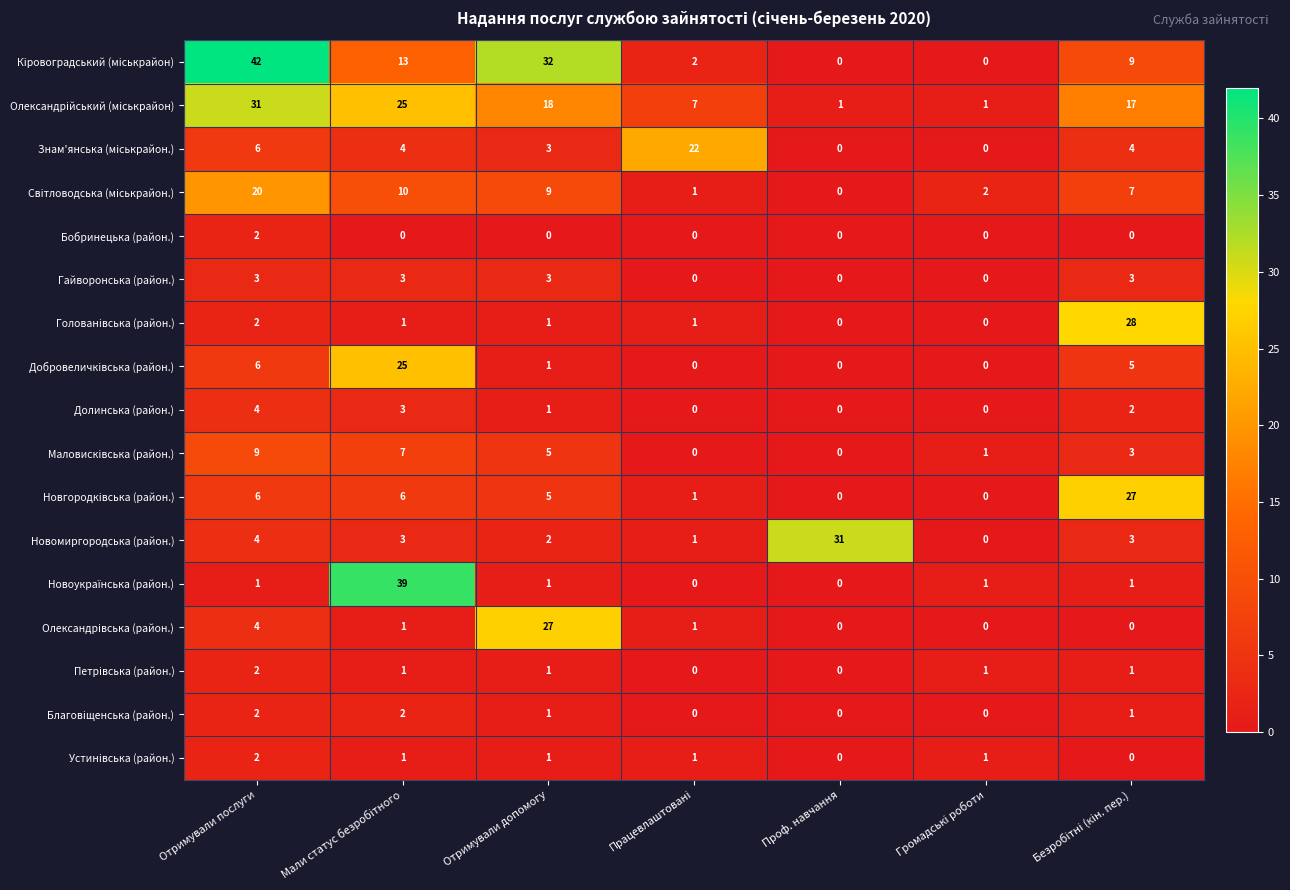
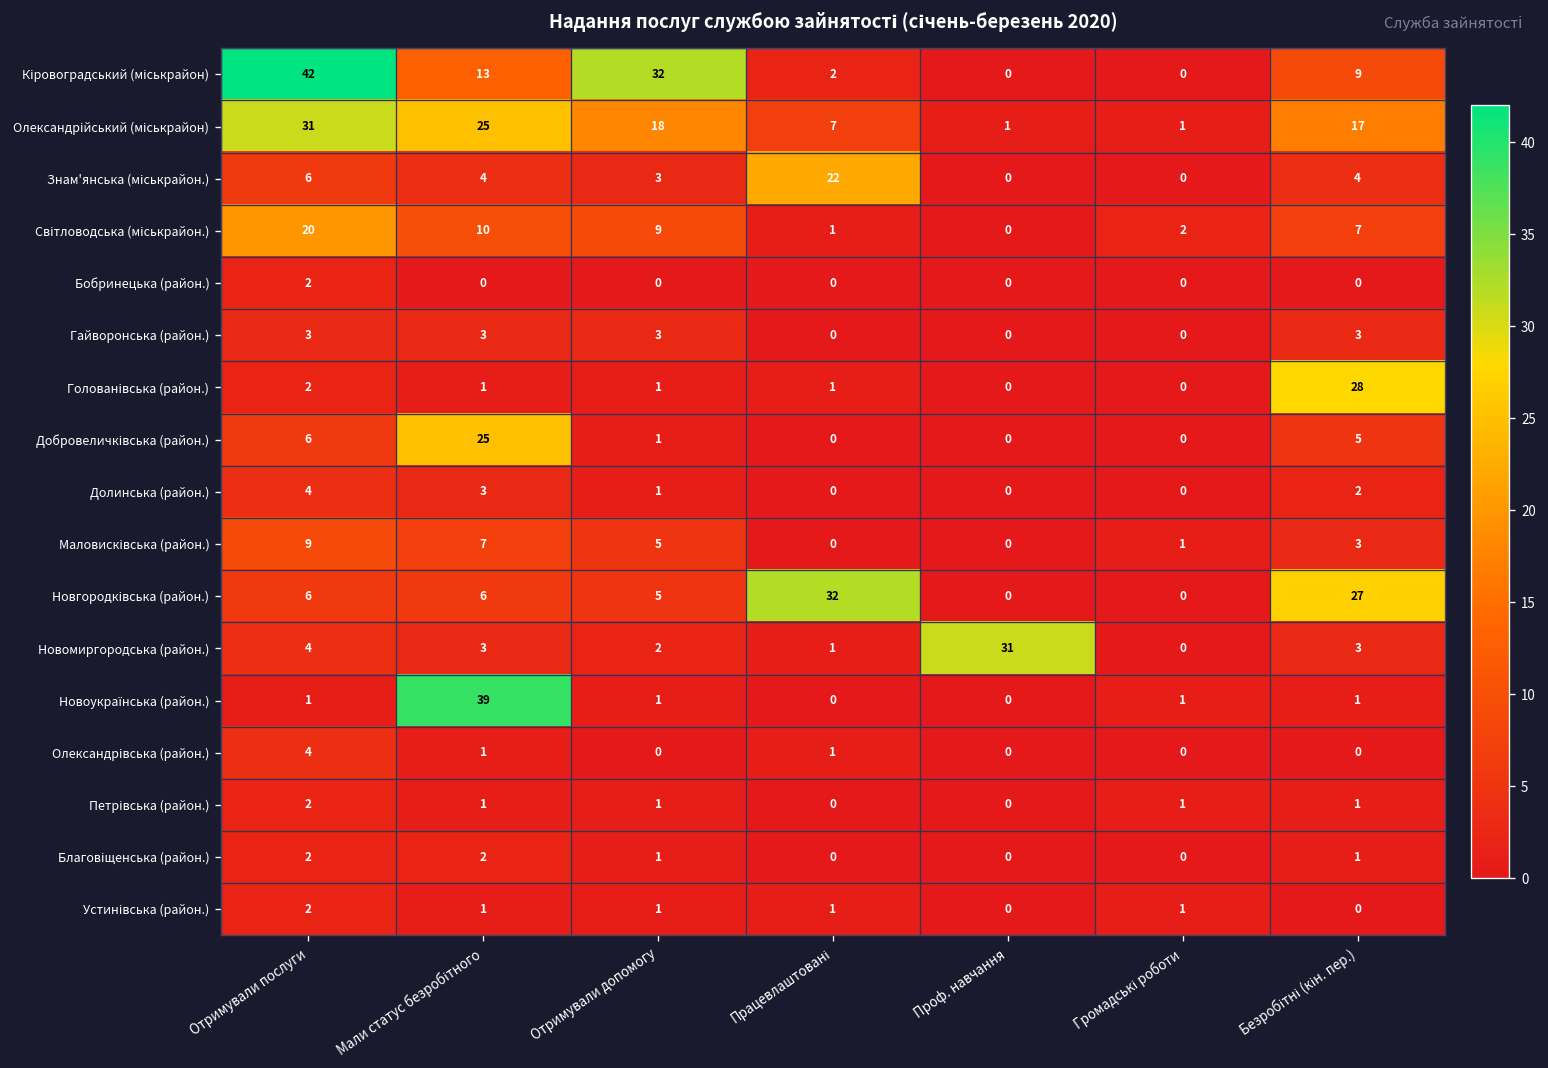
Новгородківська (район.), Працевлаштовані: 1 -> 32
Олександрівська (район.), Отримували допомогу: 27 -> 0
